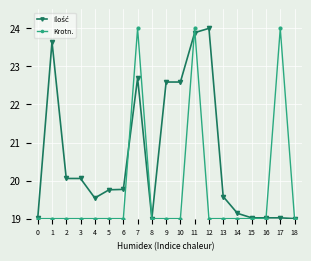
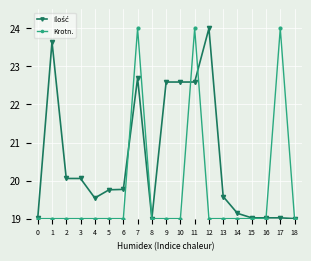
Ilość, 11: 23.9 -> 22.6
